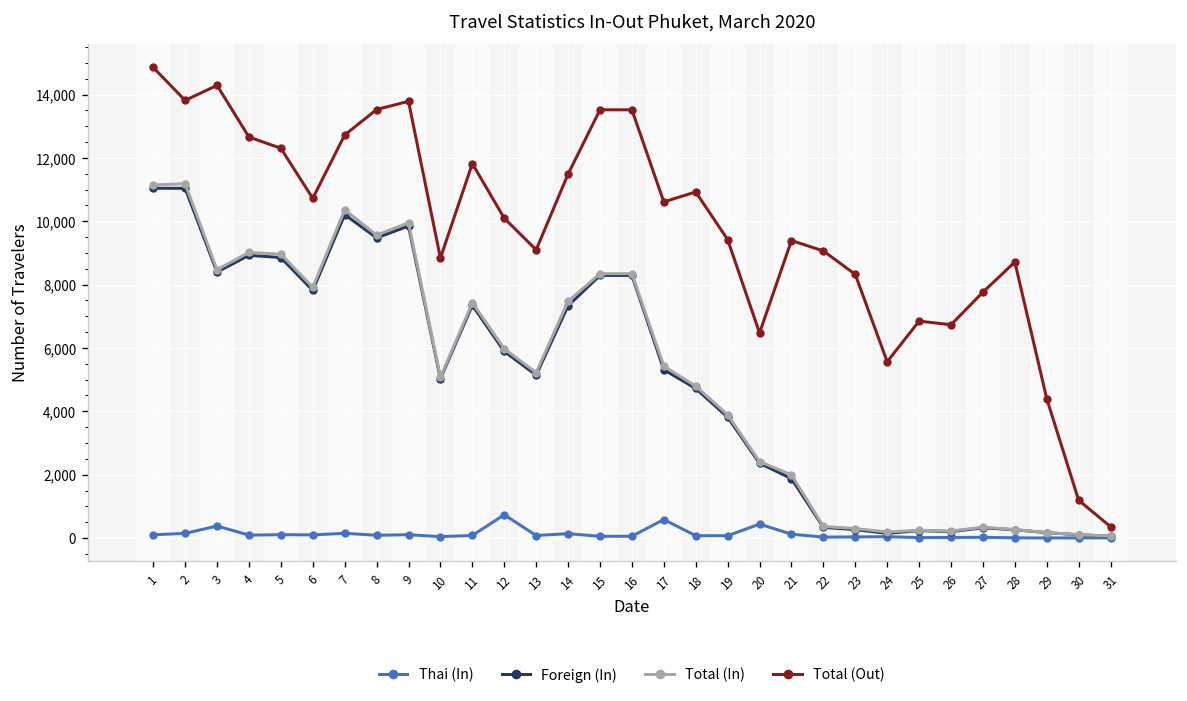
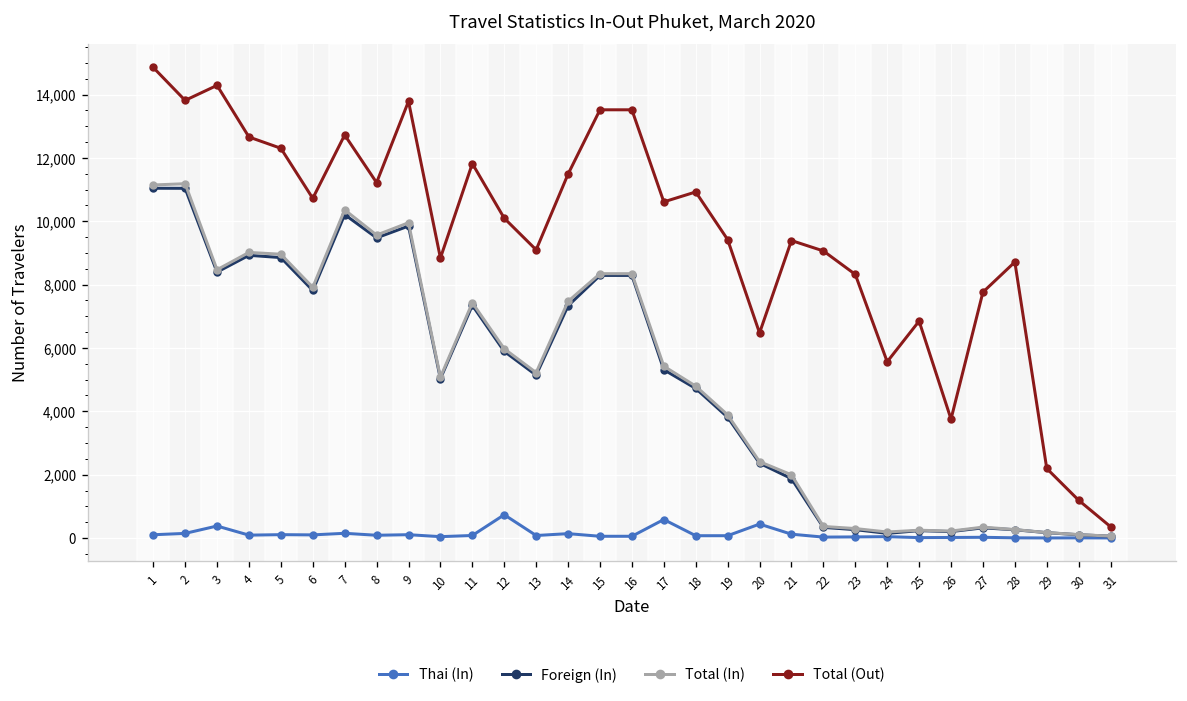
Total (Out), 8: 13,500 -> 11,200
Total (Out), 26: 6,700 -> 3,800
Total (Out), 29: 4,400 -> 2,200
